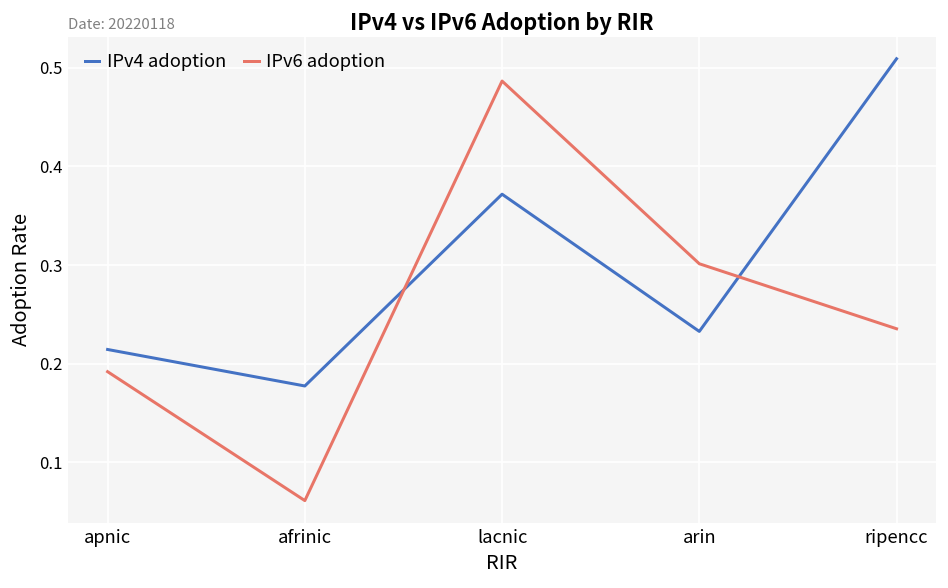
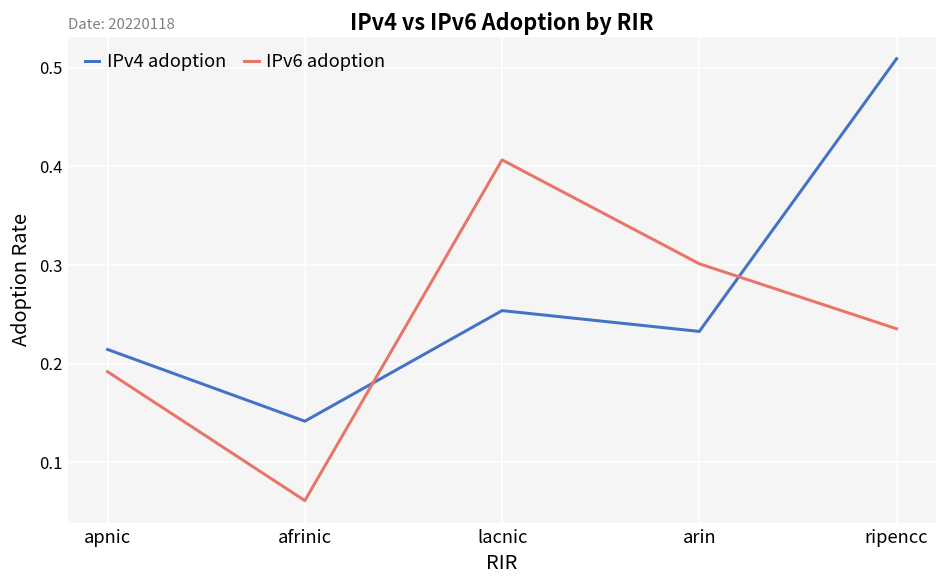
IPv4 adoption, afrinic: 0.18 -> 0.14
IPv4 adoption, lacnic: 0.37 -> 0.25
IPv6 adoption, lacnic: 0.49 -> 0.41
